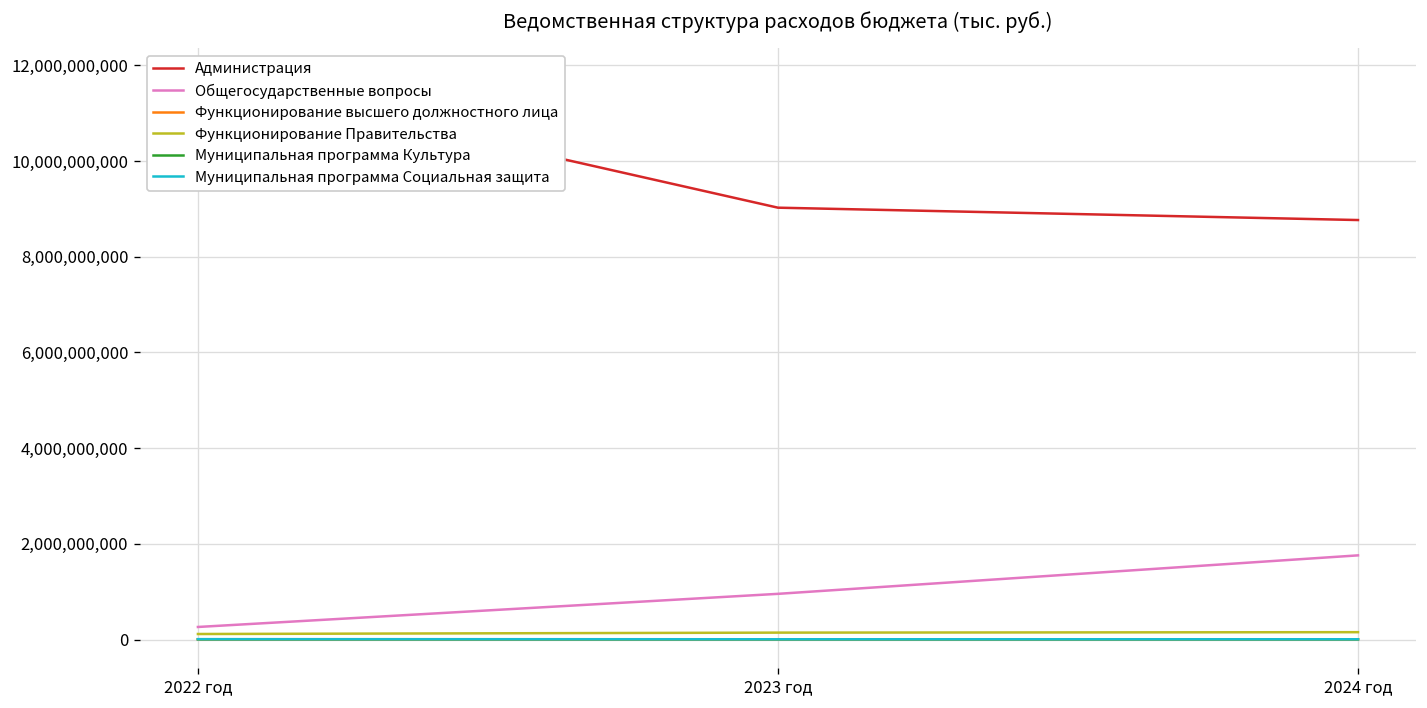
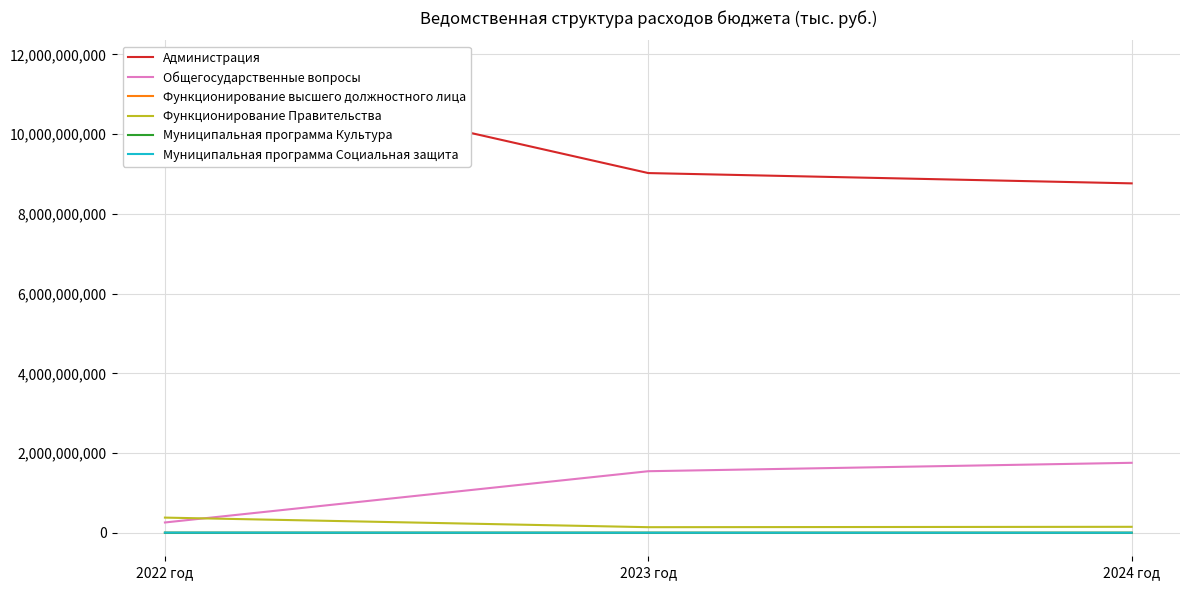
Функционирование Правительства, 2022 год: 100,000,000 -> 400,000,000
Общегосударственные вопросы, 2023 год: 1,000,000,000 -> 1,500,000,000
